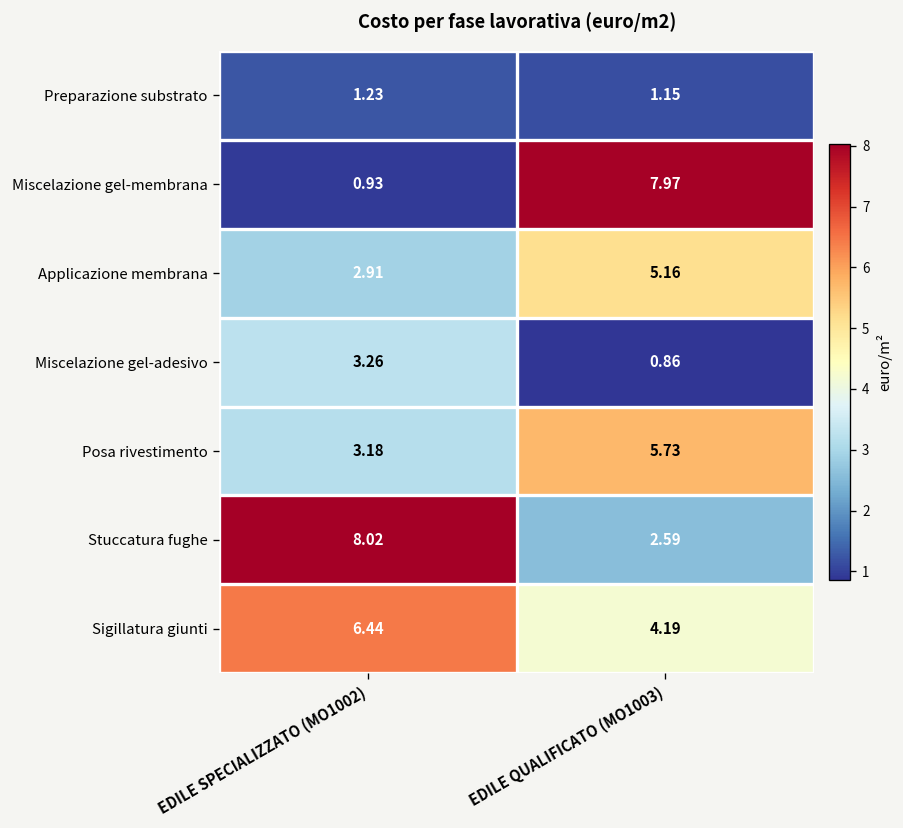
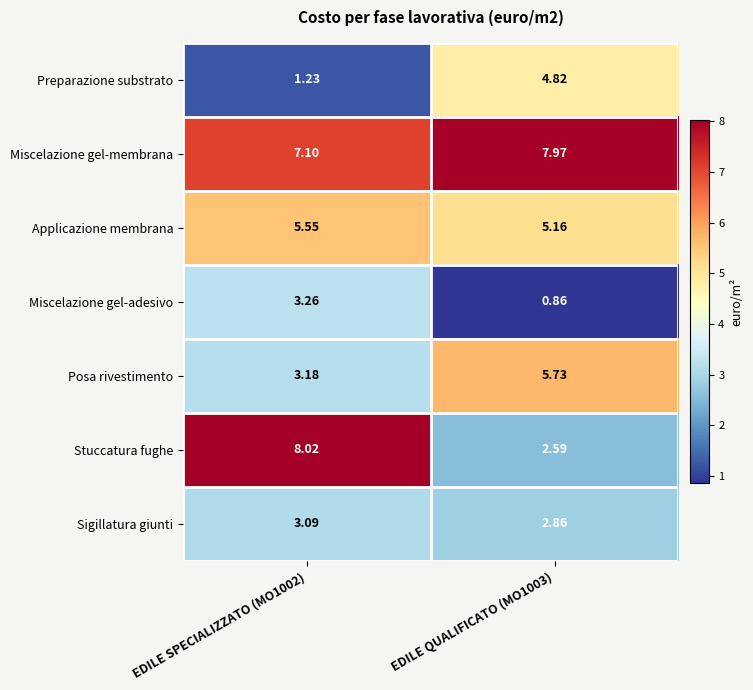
Preparazione substrato, EDILE QUALIFICATO (MO1003): 1.15 -> 4.82
Miscelazione gel-membrana, EDILE SPECIALIZZATO (MO1002): 0.93 -> 7.10
Applicazione membrana, EDILE SPECIALIZZATO (MO1002): 2.91 -> 5.55
Sigillatura giunti, EDILE SPECIALIZZATO (MO1002): 6.44 -> 3.09
Sigillatura giunti, EDILE QUALIFICATO (MO1003): 4.19 -> 2.86
